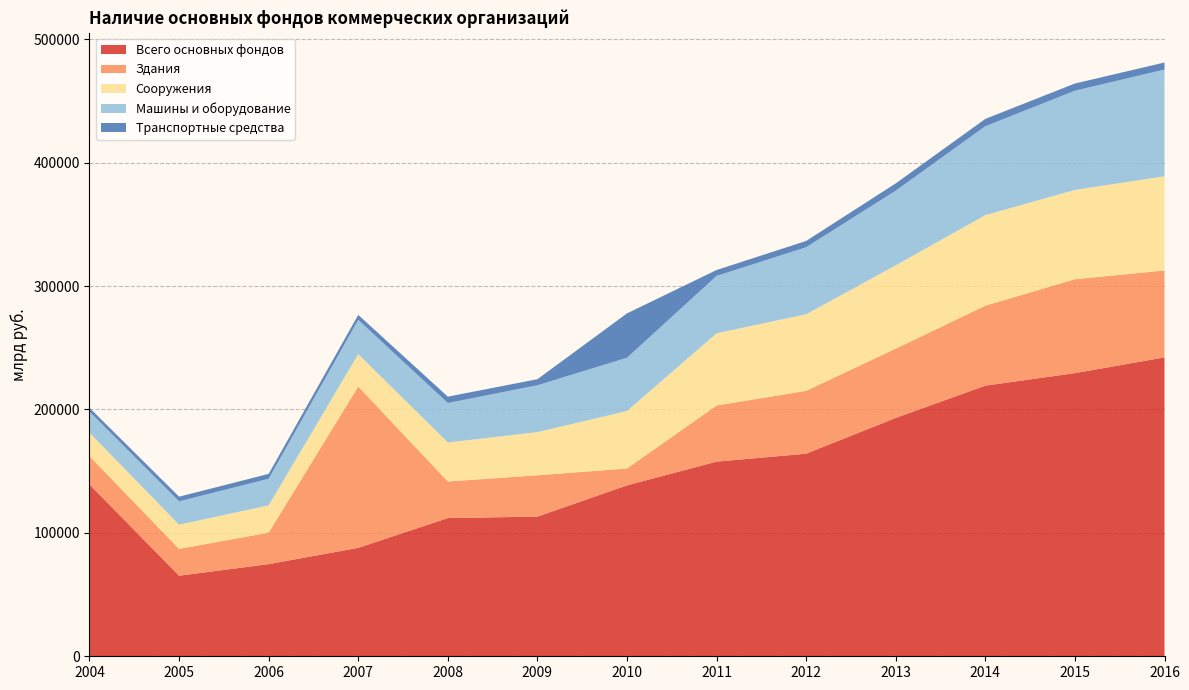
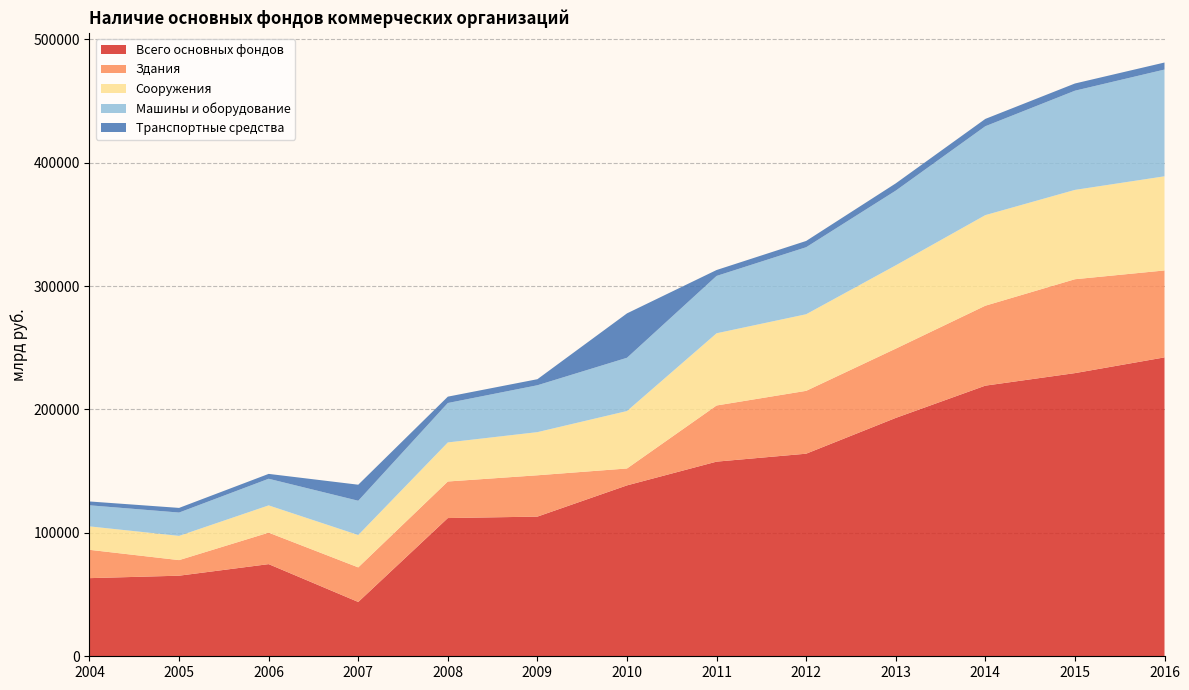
Всего основных фондов, 2004: 139000 -> 63000
Здания, 2005: 22000 -> 13000
Всего основных фондов, 2007: 88000 -> 44000
Здания, 2007: 131000 -> 28000
Транспортные средства, 2007: 4000 -> 13000
